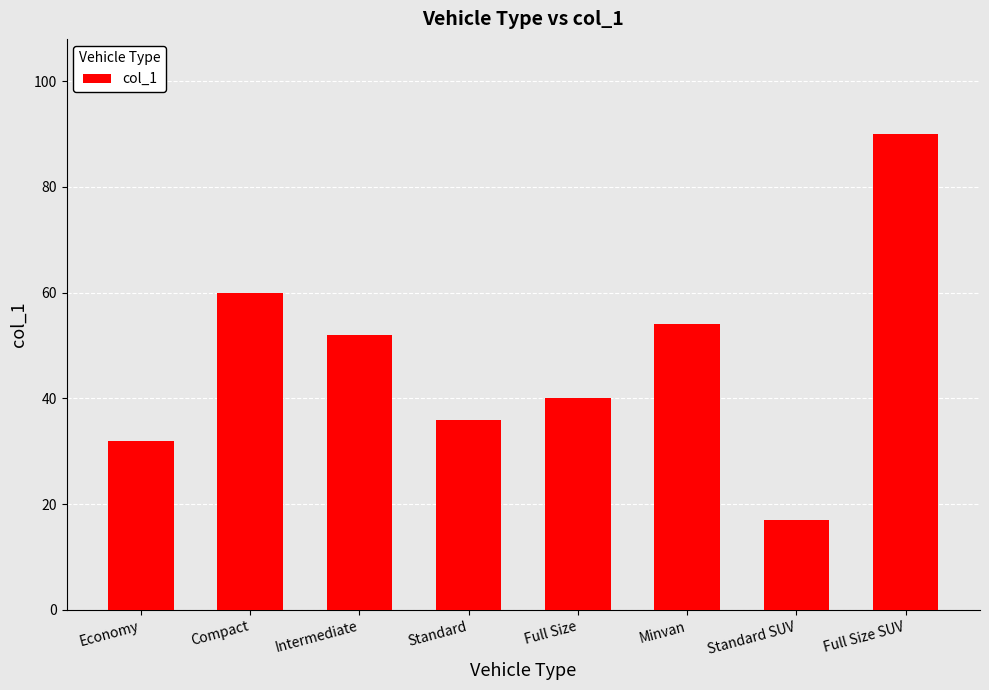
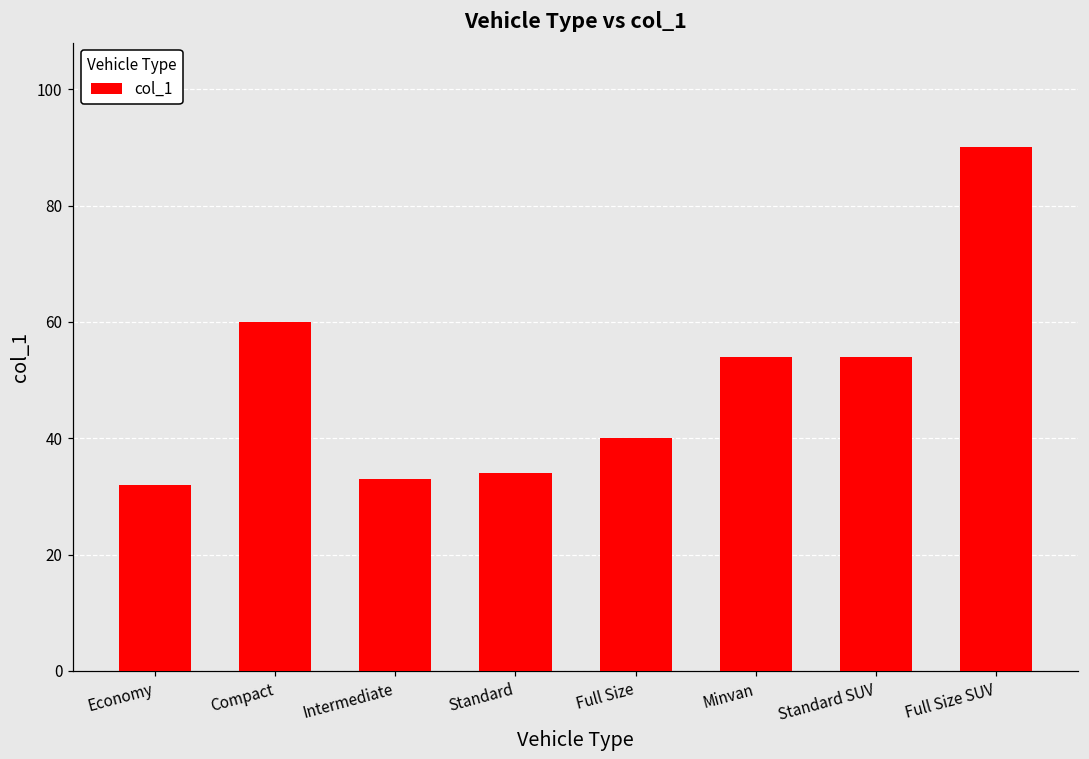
Intermediate: 52 -> 33
Standard: 36 -> 34
Standard SUV: 17 -> 54
